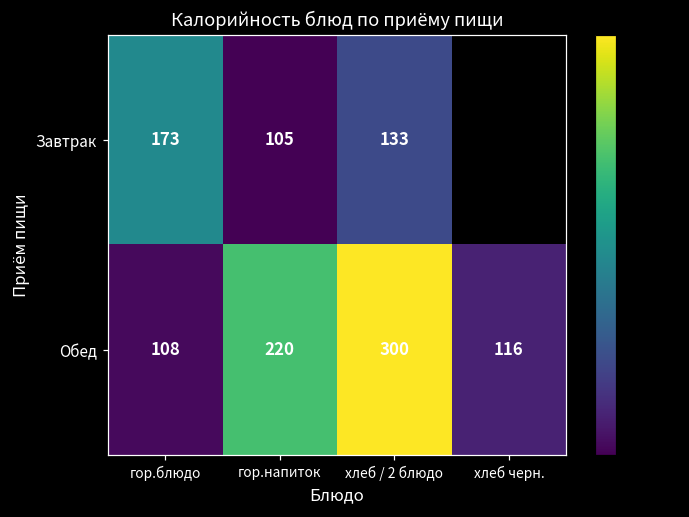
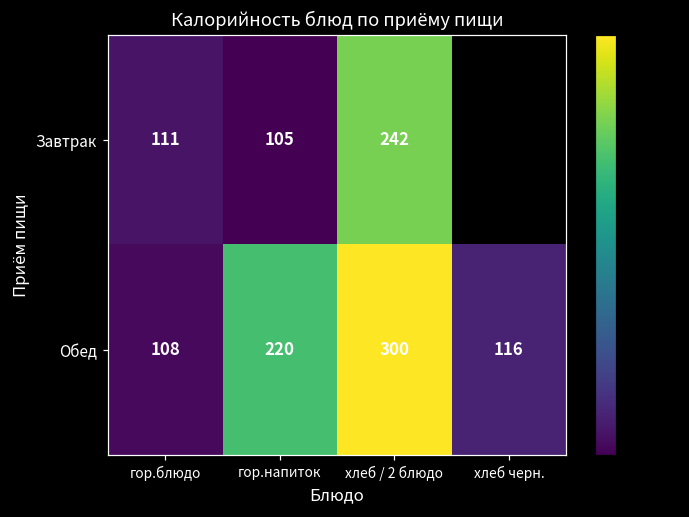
Завтрак, гор.блюдо: 173 -> 111
Завтрак, хлеб / 2 блюдо: 133 -> 242
